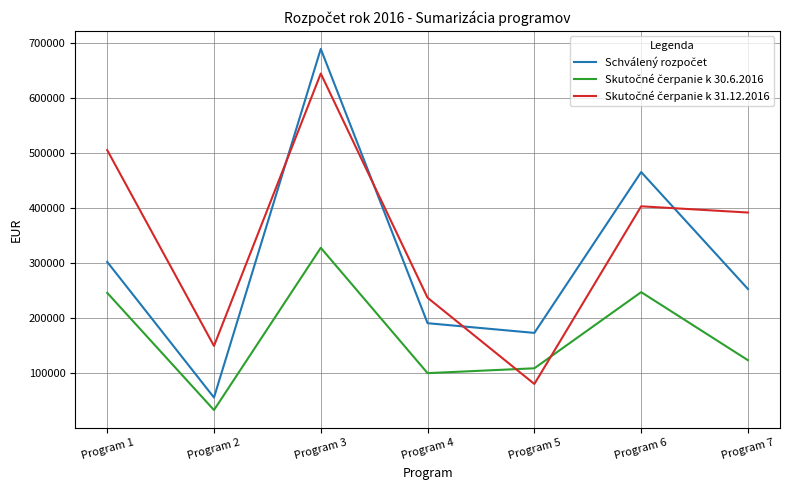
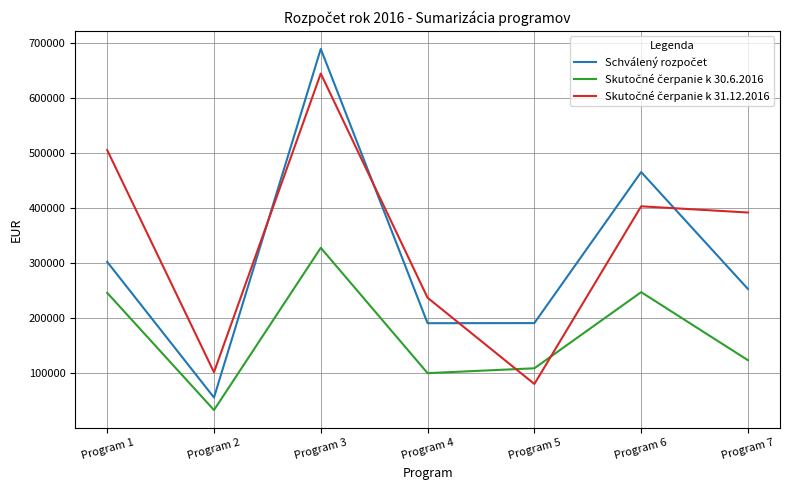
Skutočné čerpanie k 31.12.2016, Program 2: 150000 -> 100000
Schválený rozpočet, Program 5: 170000 -> 190000
